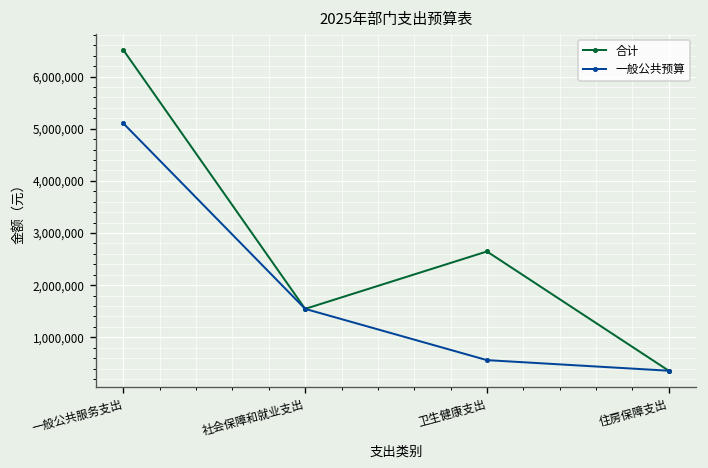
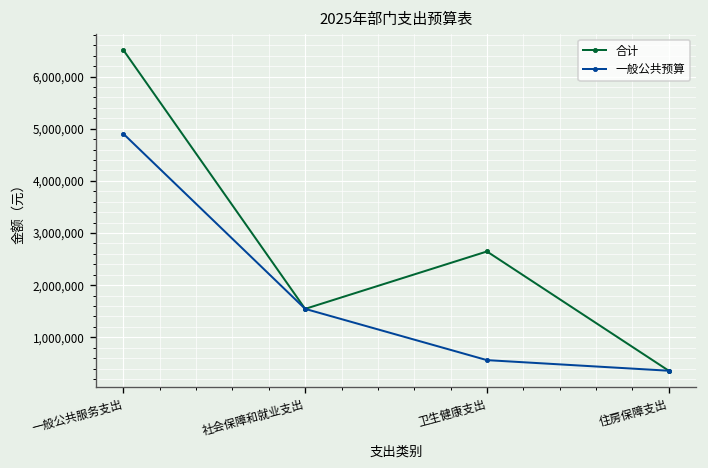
一般公共预算, 一般公共服务支出: 5,100,000 -> 4,900,000
